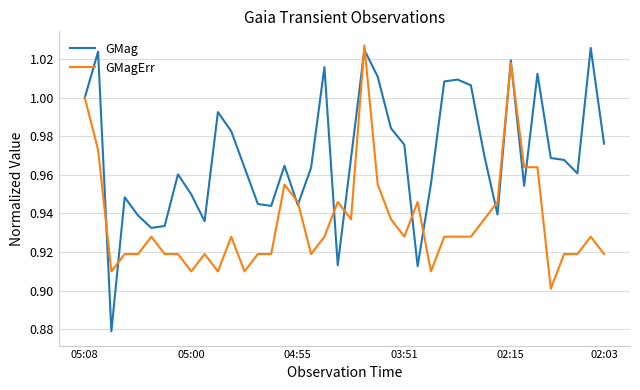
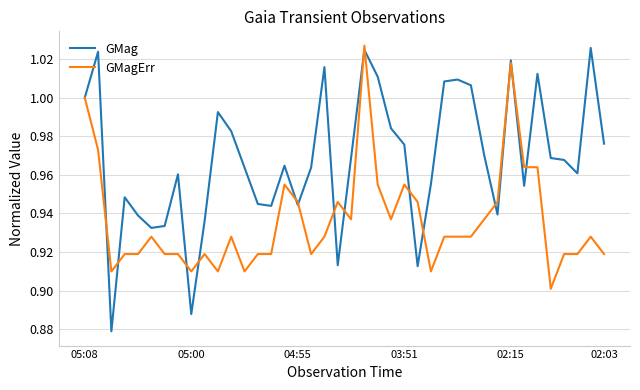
GMag, 05:00: 0.950 -> 0.888
GMagErr, 03:51: 0.928 -> 0.955
